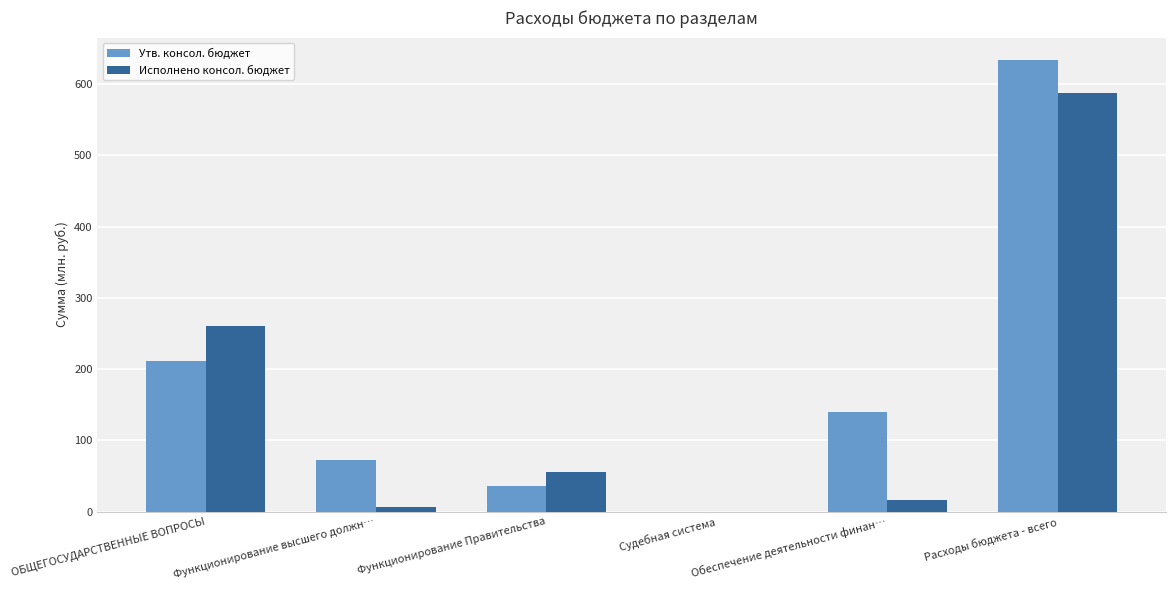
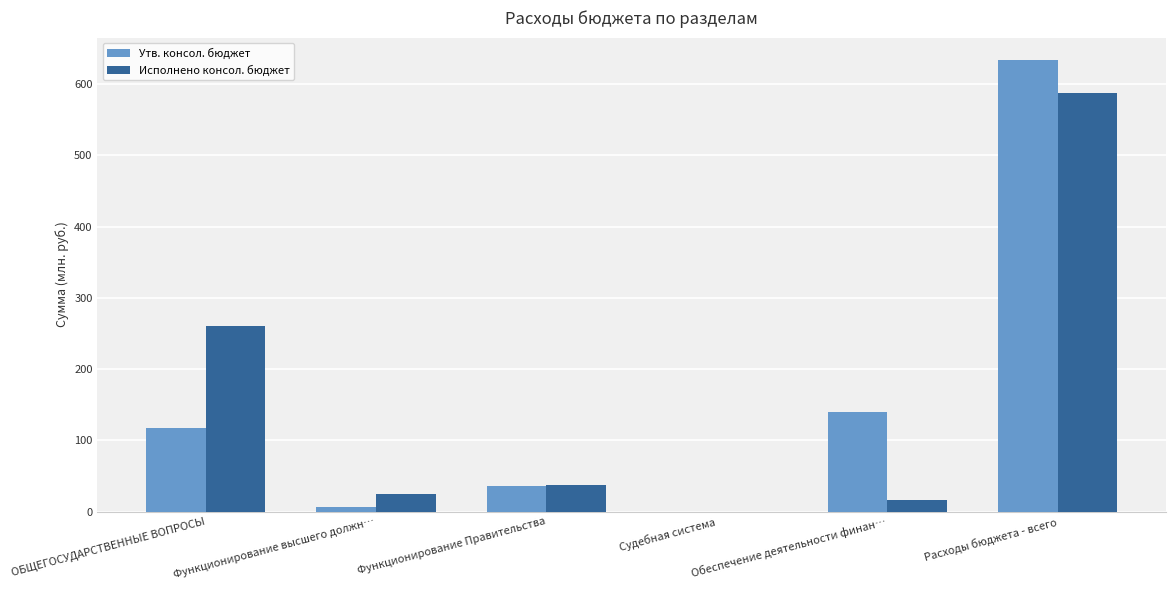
Утв. консол. бюджет, ОБЩЕГОСУДАРСТВЕННЫЕ ВОПРОСЫ: 210 -> 120
Утв. консол. бюджет, Функционирование высшего должн…: 70 -> 10
Исполнено консол. бюджет, Функционирование высшего должн…: 10 -> 20
Исполнено консол. бюджет, Функционирование Правительства: 60 -> 40
